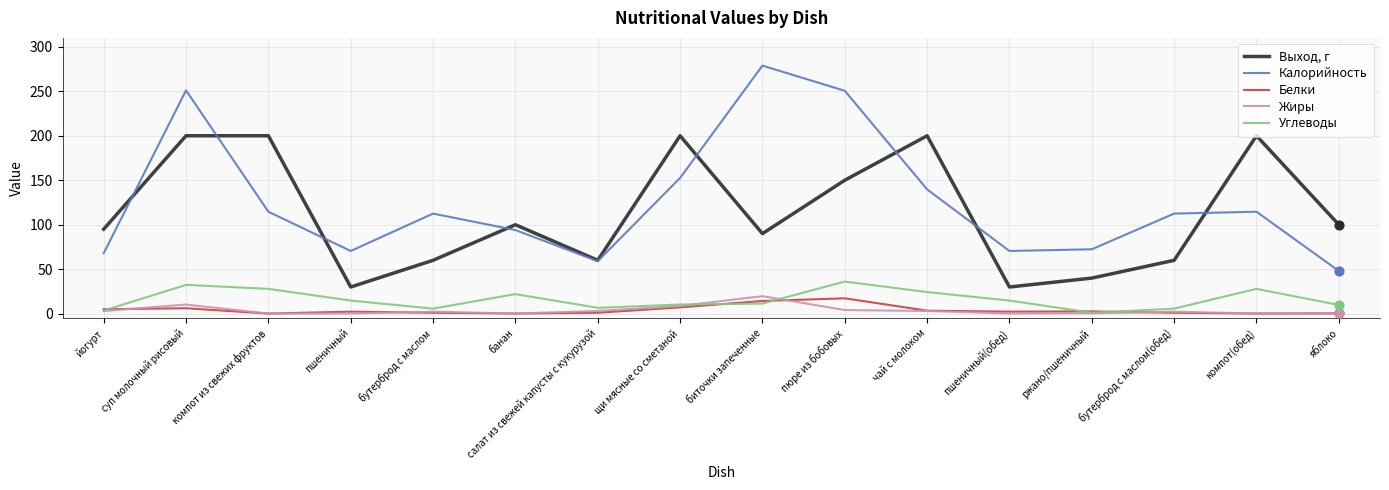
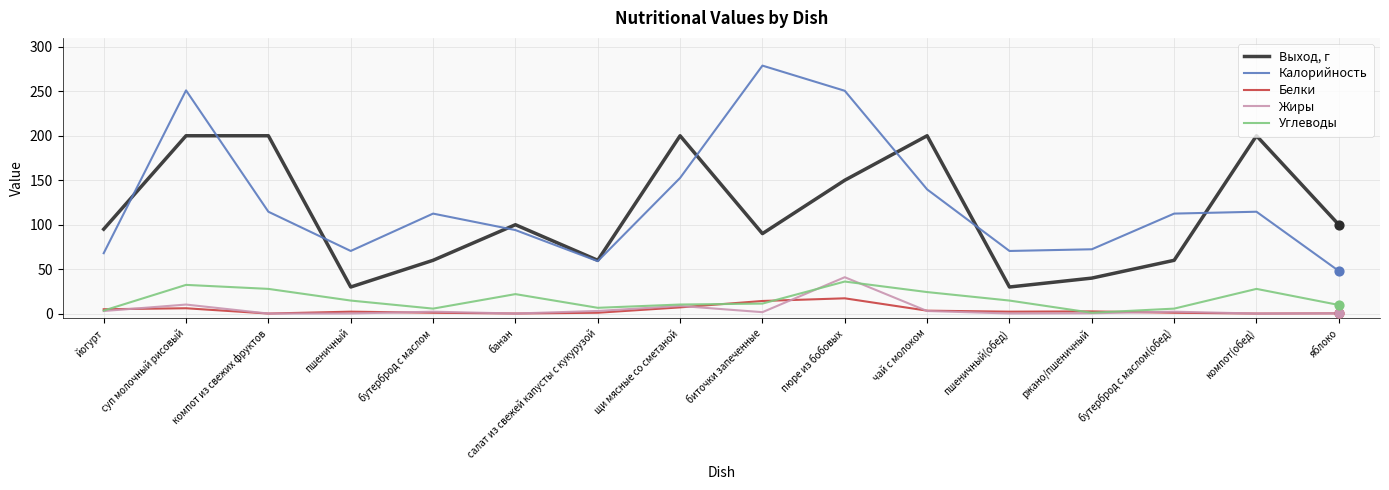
Жиры, биточки запеченные: 20 -> 0
Жиры, пюре из бобовых: 0 -> 40
